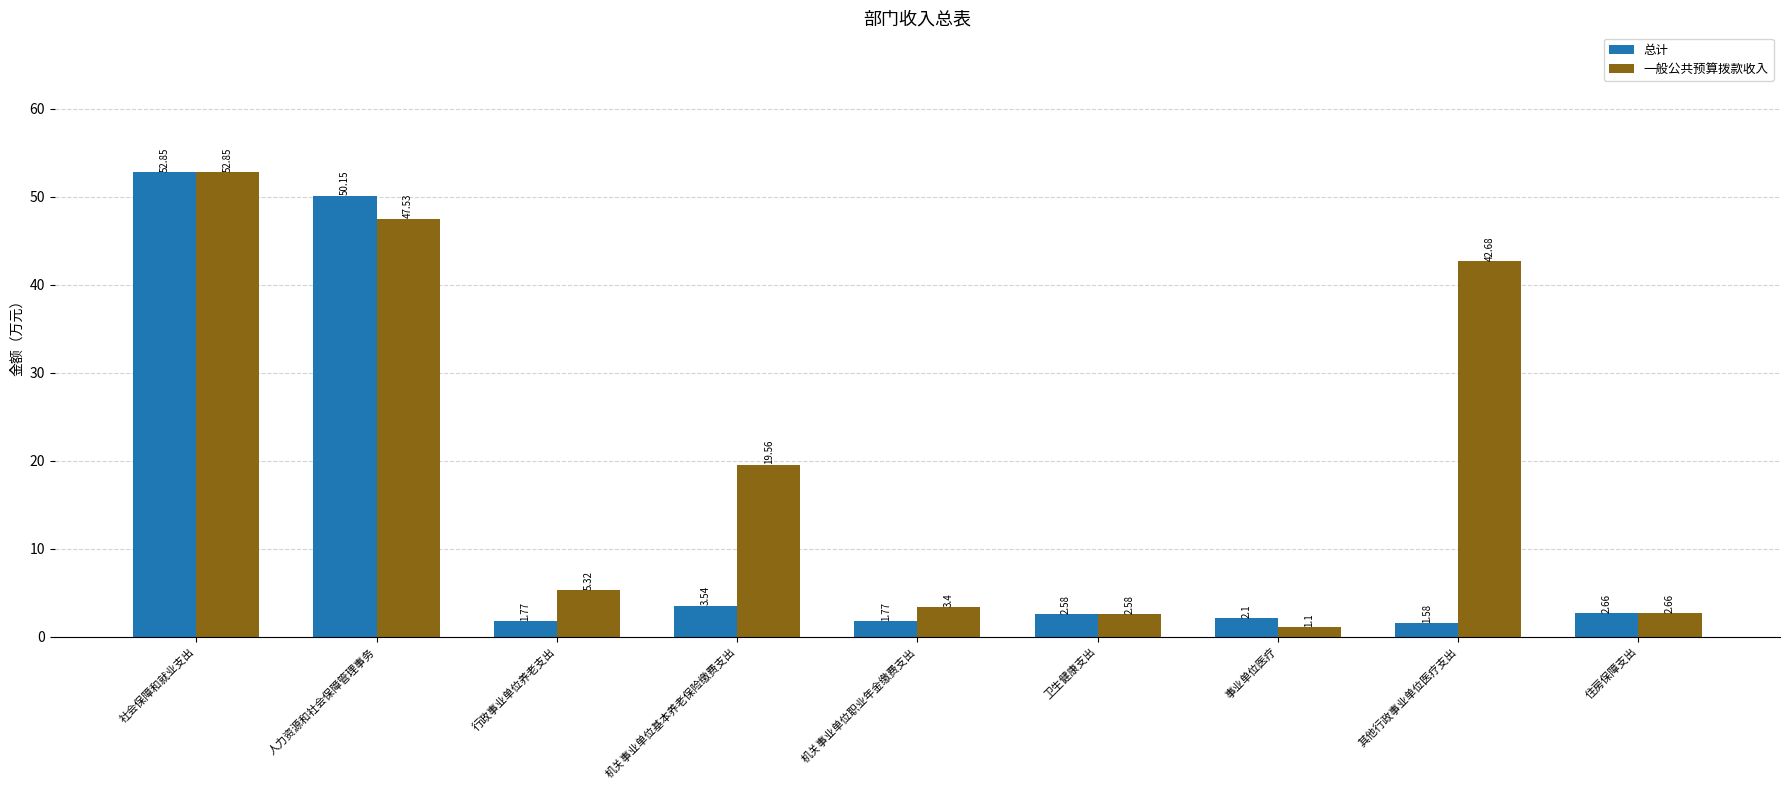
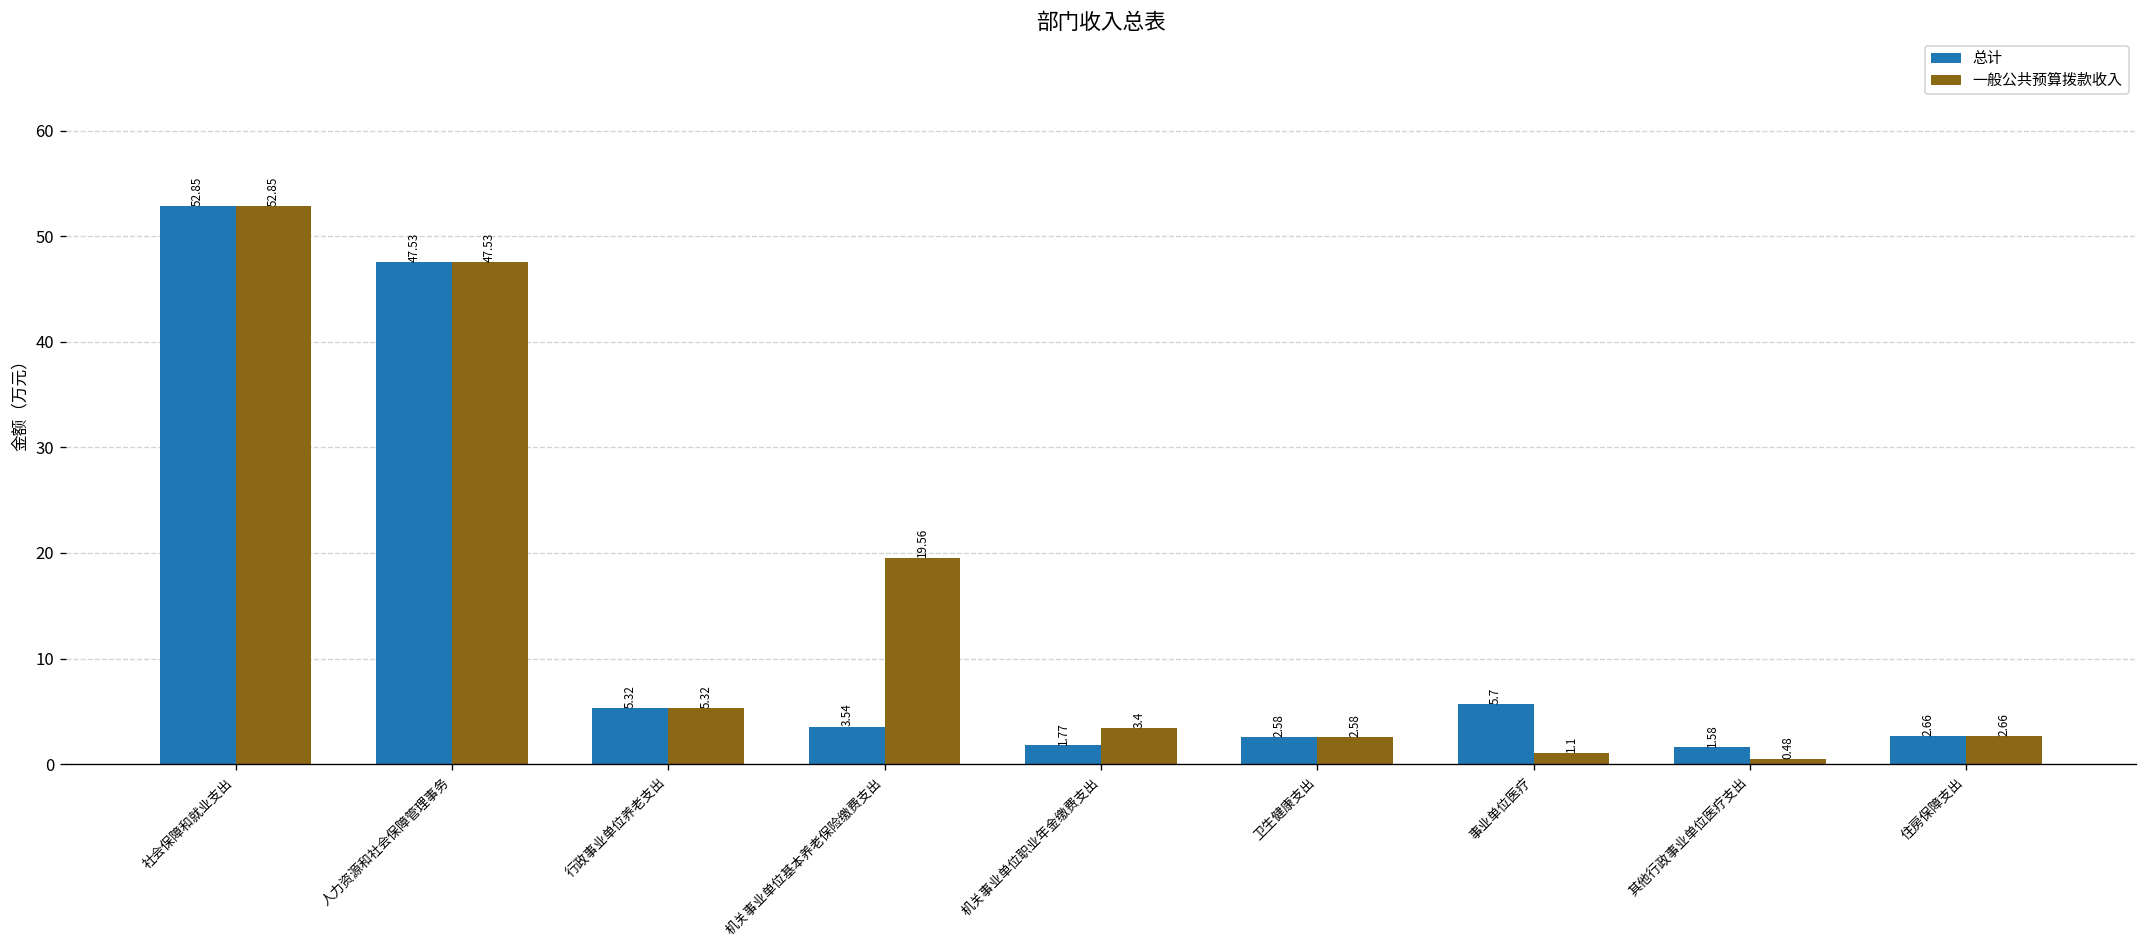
总计, 人力资源和社会保障管理事务: 50.15 -> 47.53
总计, 行政事业单位养老支出: 1.77 -> 5.32
总计, 事业单位医疗: 2.1 -> 5.7
一般公共预算拨款收入, 其他行政事业单位医疗支出: 42.68 -> 0.48
